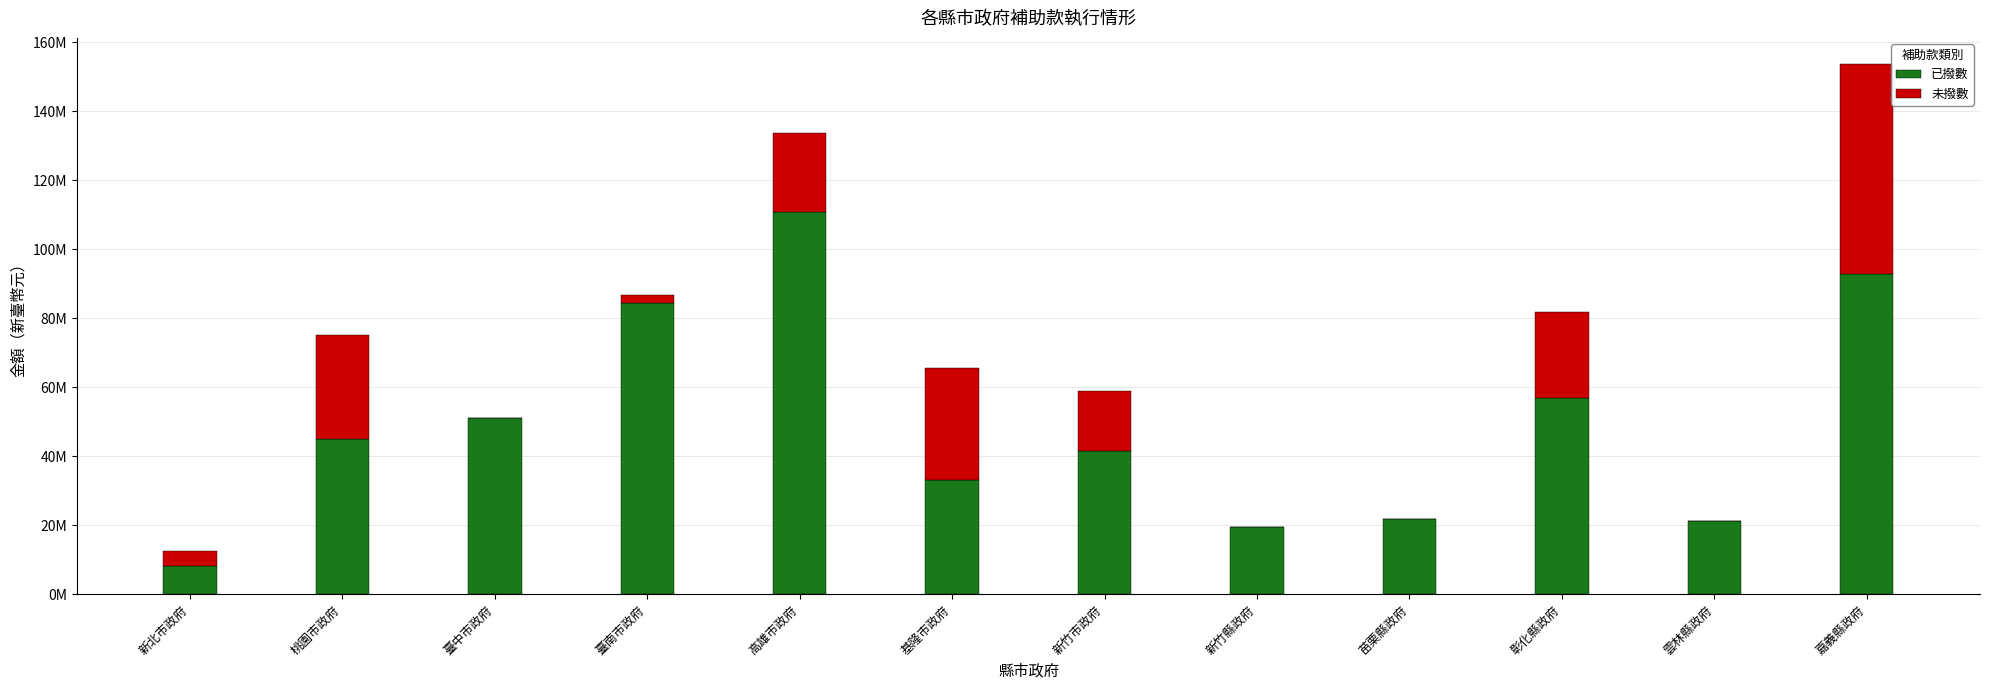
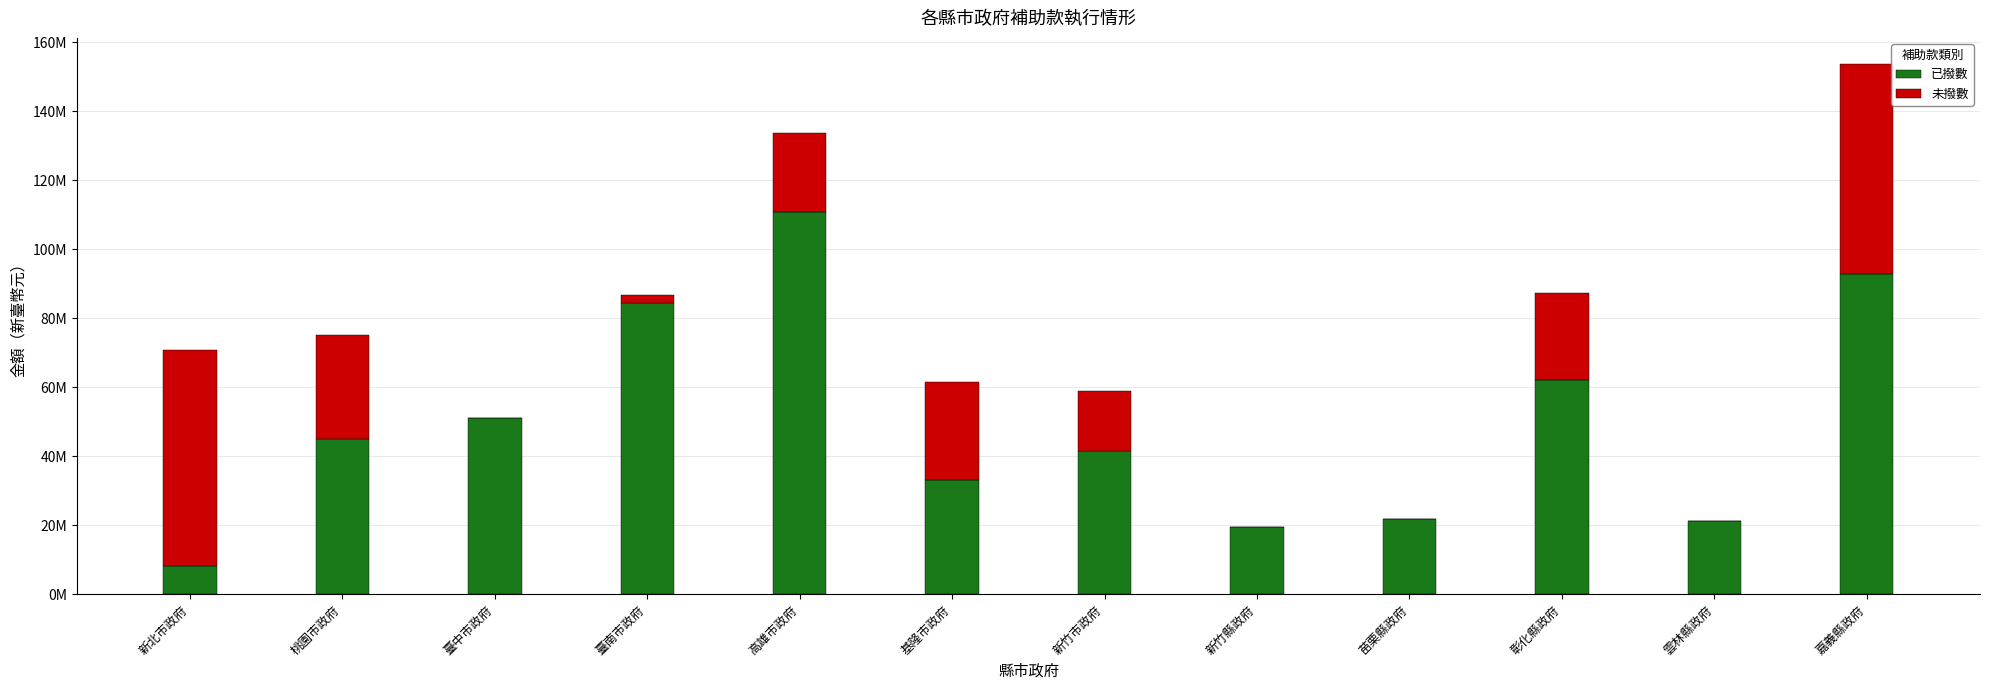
未撥數, 新北市政府: 4000000 -> 63000000
未撥數, 基隆市政府: 32000000 -> 28000000
已撥數, 彰化縣政府: 57000000 -> 62000000
